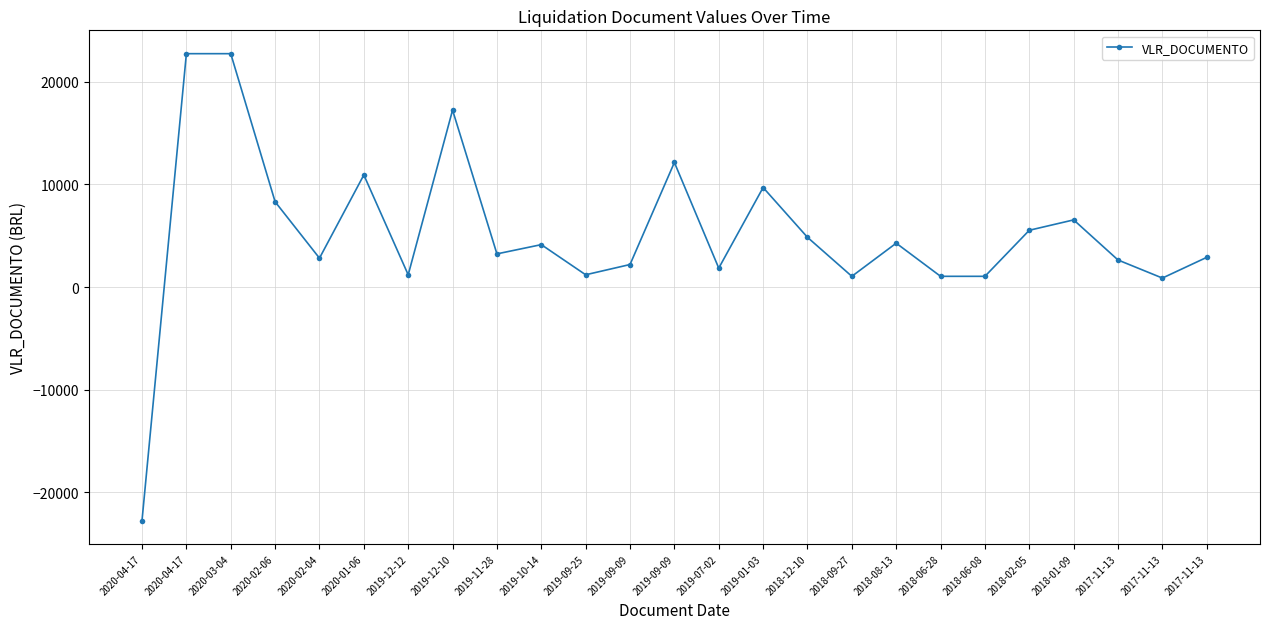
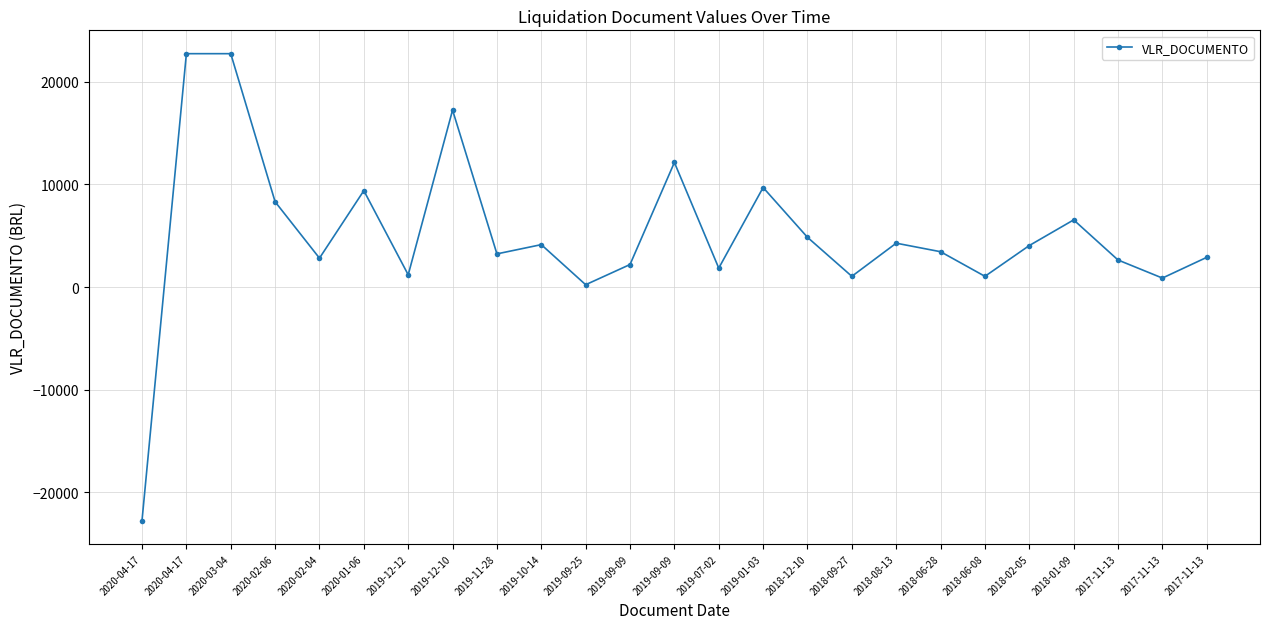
2020-01-06: 10900 -> 9400
2019-09-25: 1200 -> 200
2018-06-28: 1100 -> 3400
2018-02-05: 5500 -> 4100
